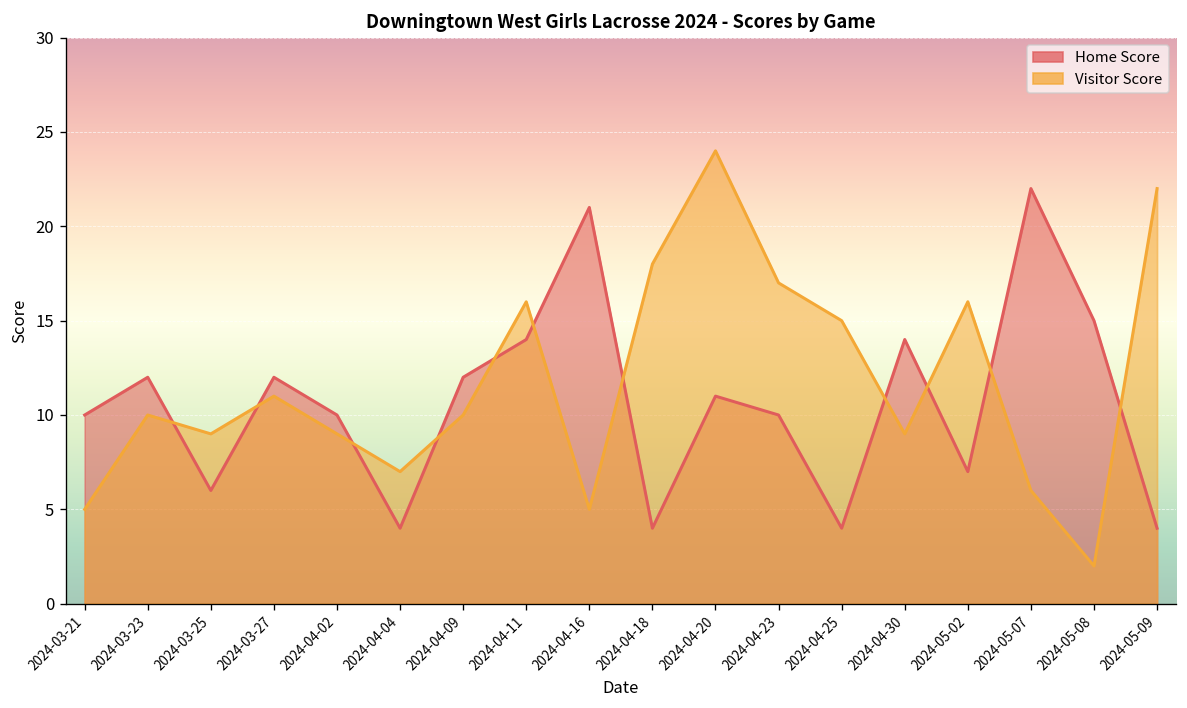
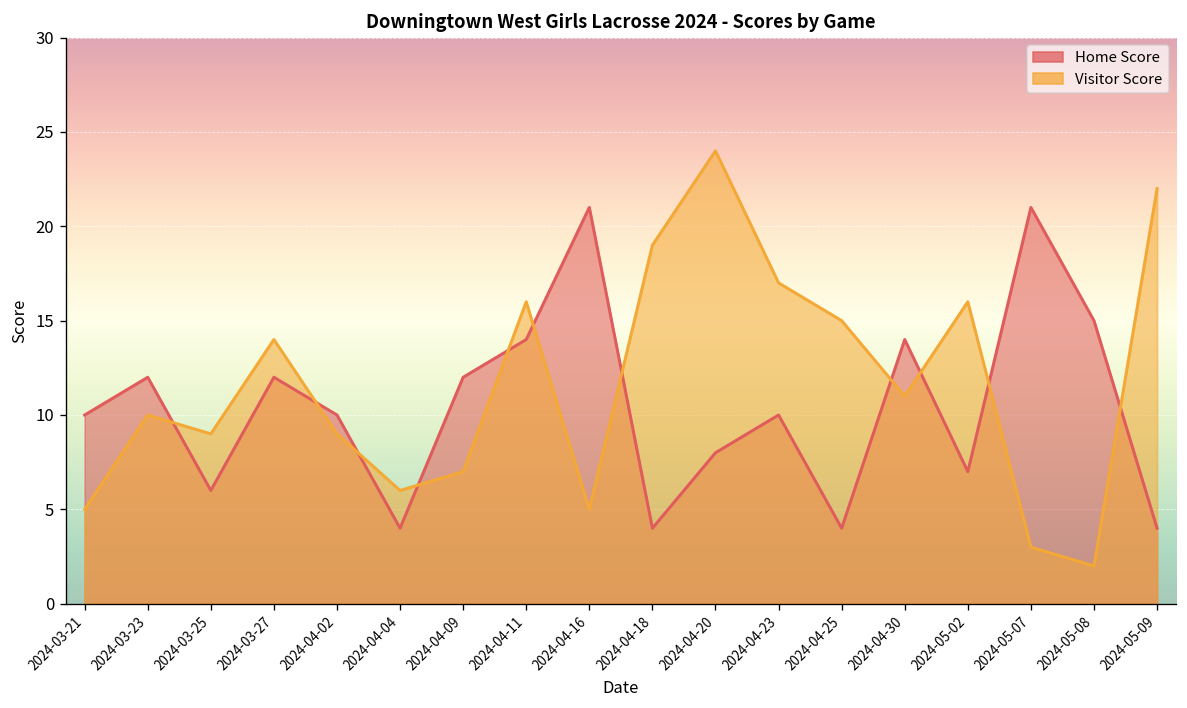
Visitor Score, 2024-03-27: 11 -> 14
Visitor Score, 2024-04-04: 7 -> 6
Visitor Score, 2024-04-09: 10 -> 7
Visitor Score, 2024-04-18: 18 -> 19
Home Score, 2024-04-20: 11 -> 8
Visitor Score, 2024-04-30: 9 -> 11
Home Score, 2024-05-07: 22 -> 21
Visitor Score, 2024-05-07: 6 -> 3
